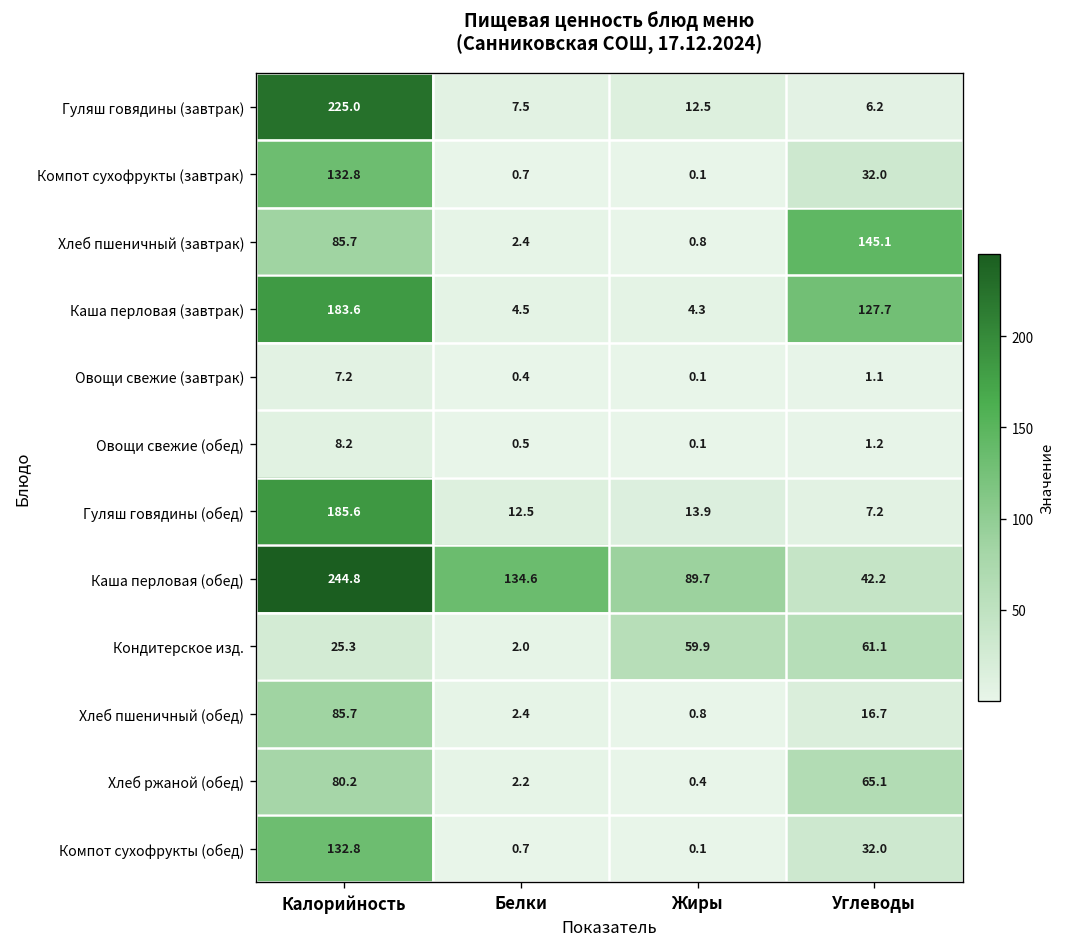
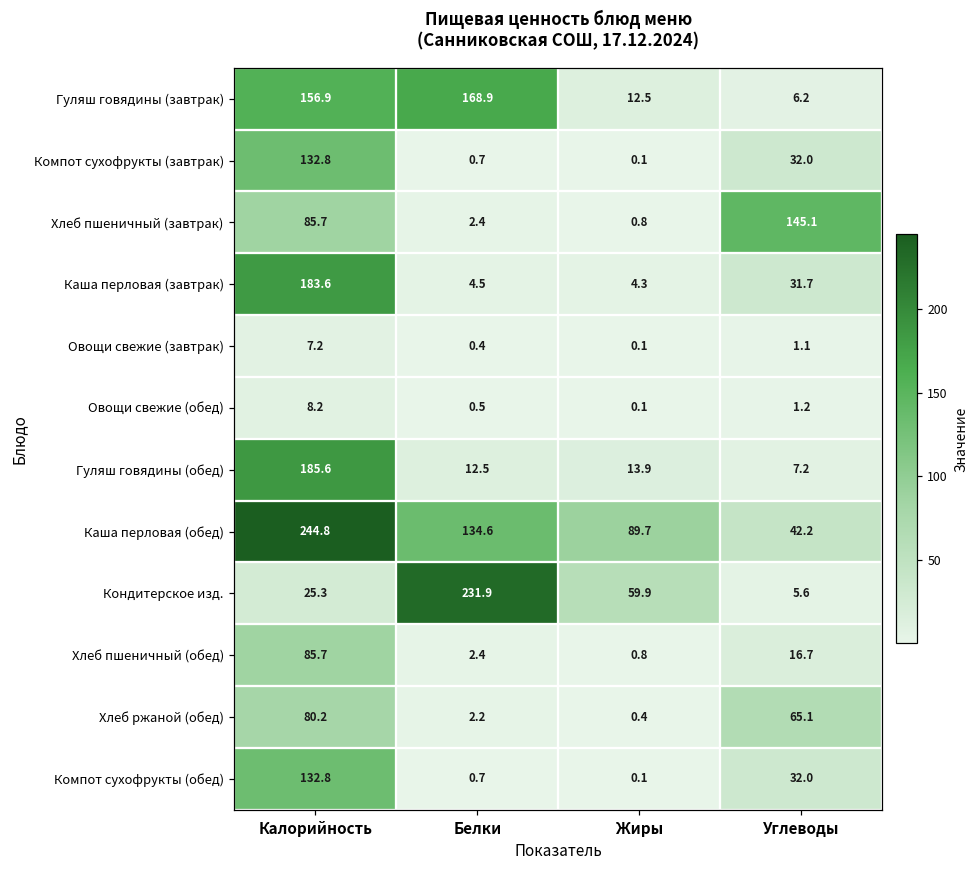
Гуляш говядины (завтрак), Калорийность: 225.0 -> 156.9
Гуляш говядины (завтрак), Белки: 7.5 -> 168.9
Каша перловая (завтрак), Углеводы: 127.7 -> 31.7
Кондитерское изд., Белки: 2.0 -> 231.9
Кондитерское изд., Углеводы: 61.1 -> 5.6
